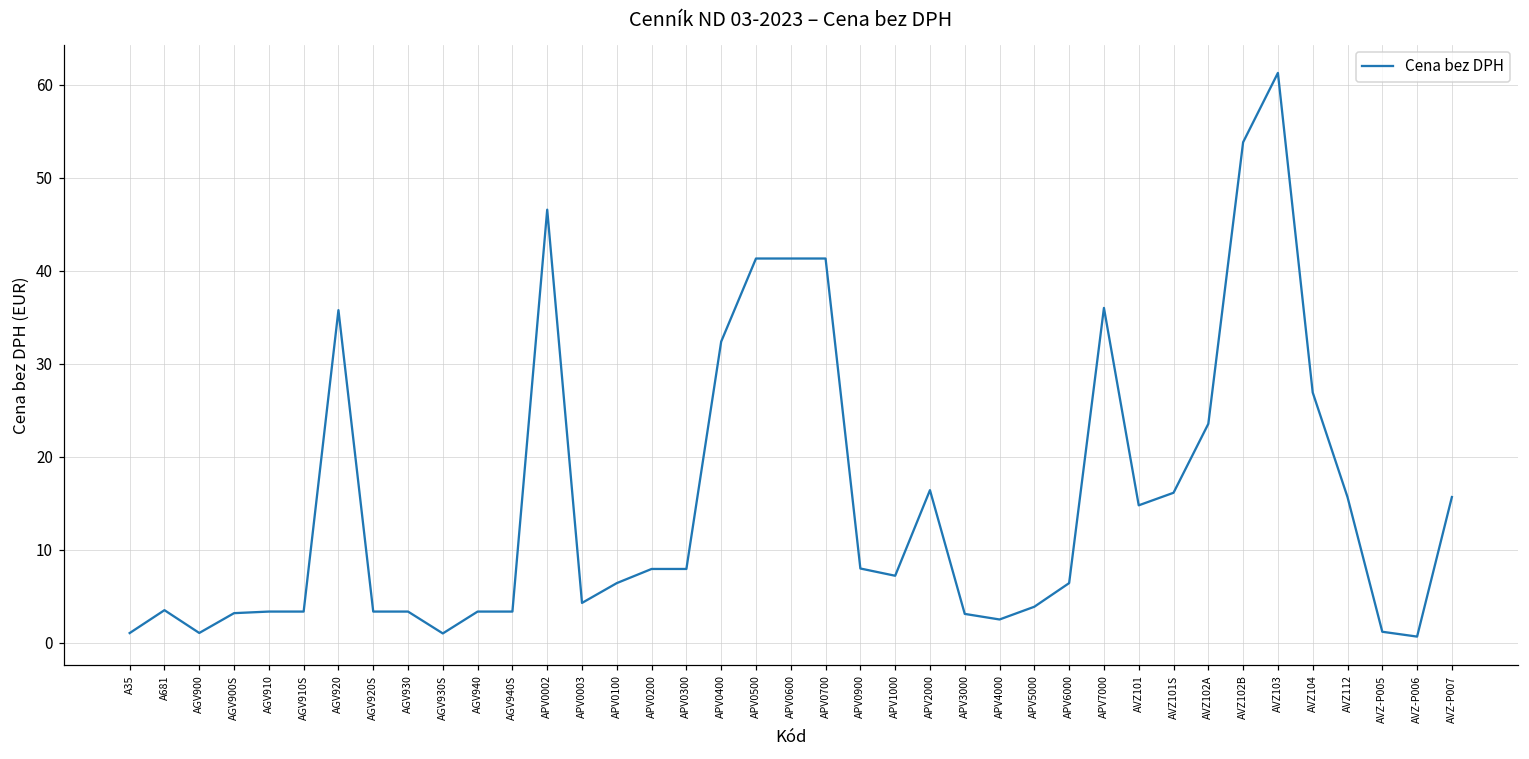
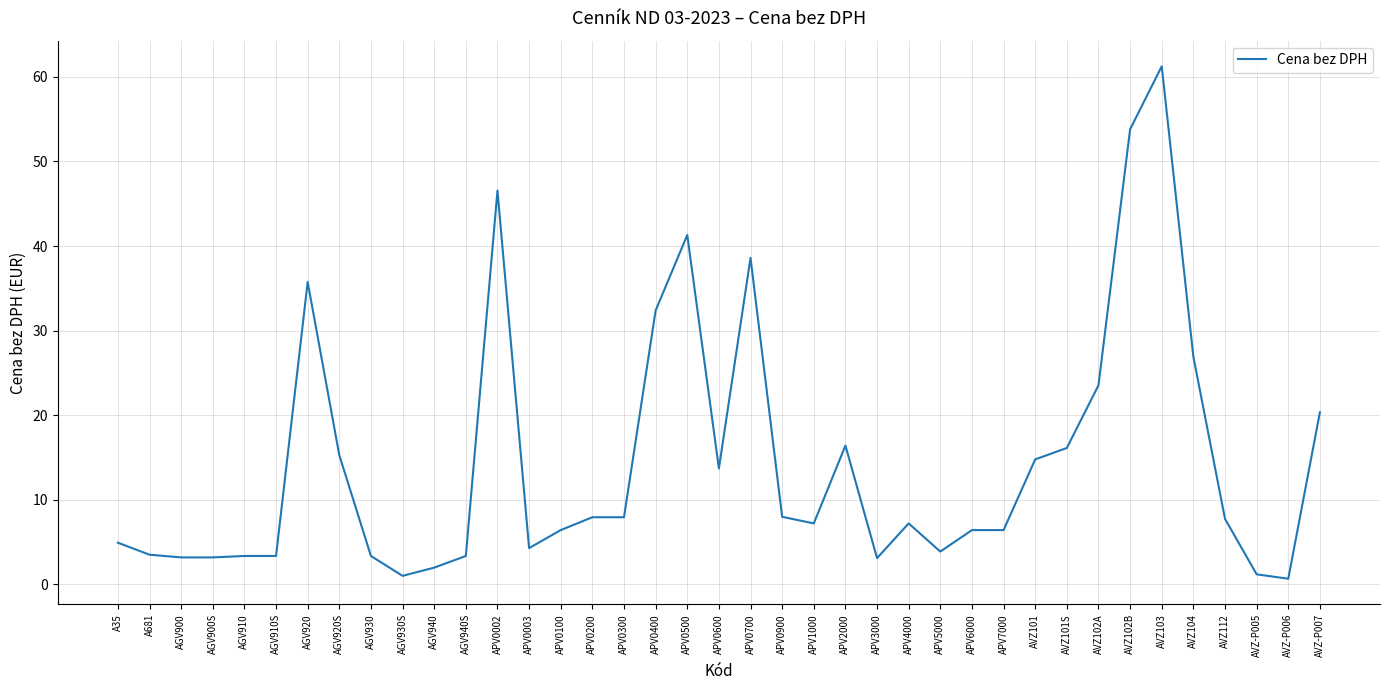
A35: 1 -> 5
AGV900: 1 -> 3
AGV920S: 3 -> 15
AGV940: 3 -> 2
APV0600: 41 -> 14
APV0700: 41 -> 39
APV4000: 3 -> 7
APV7000: 36 -> 6
AVZ112: 16 -> 8
AVZ-P007: 16 -> 20
